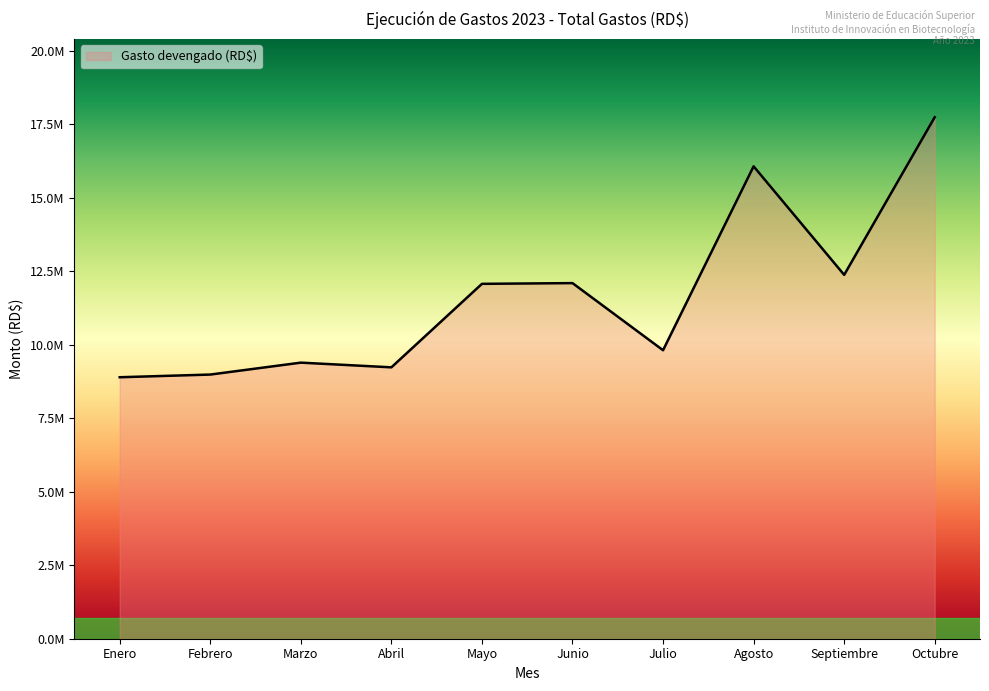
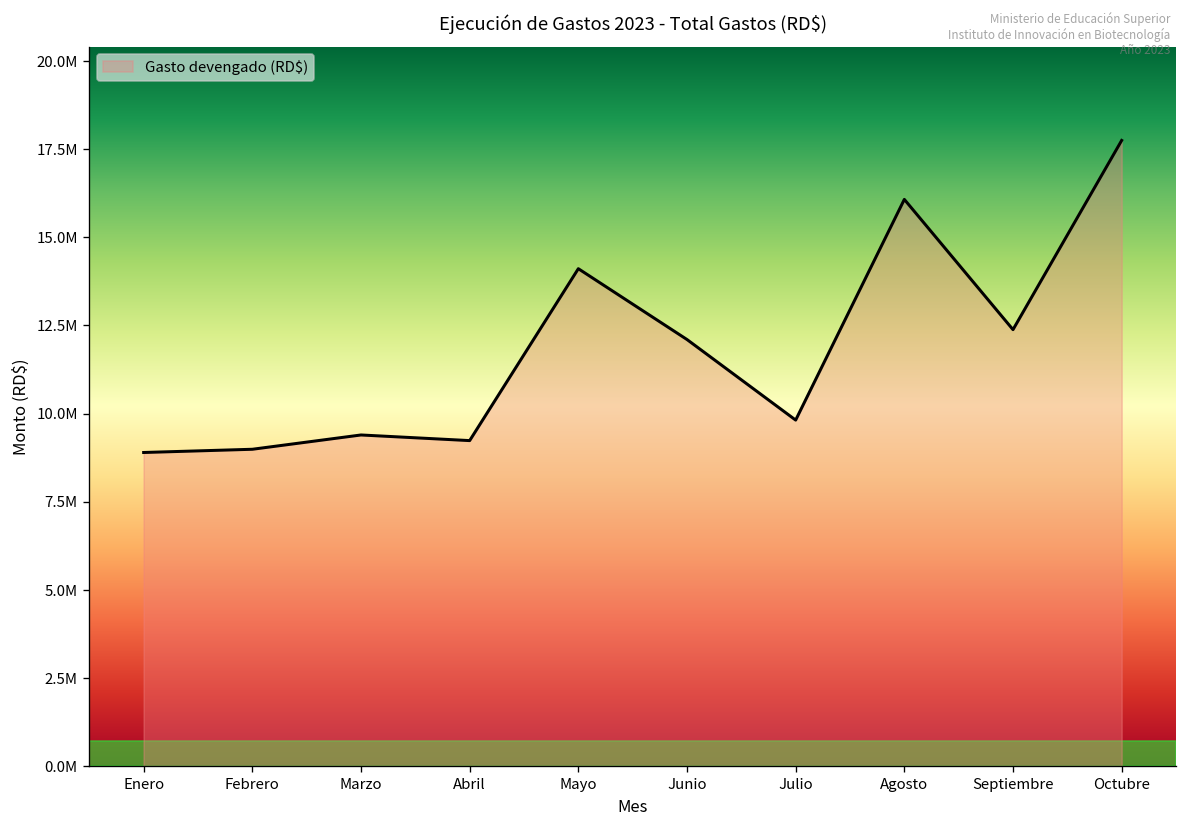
Mayo: 12100000 -> 14100000
